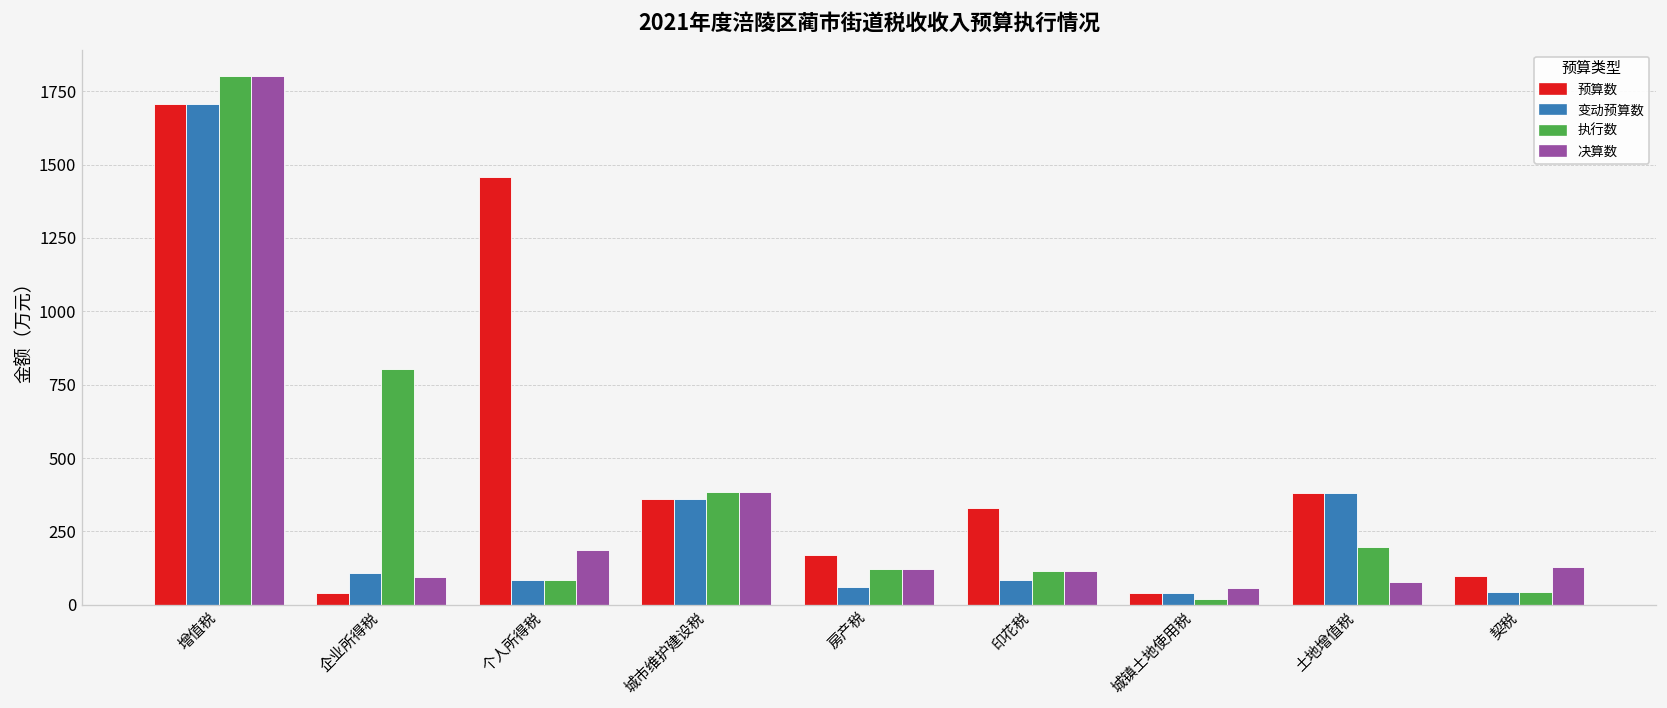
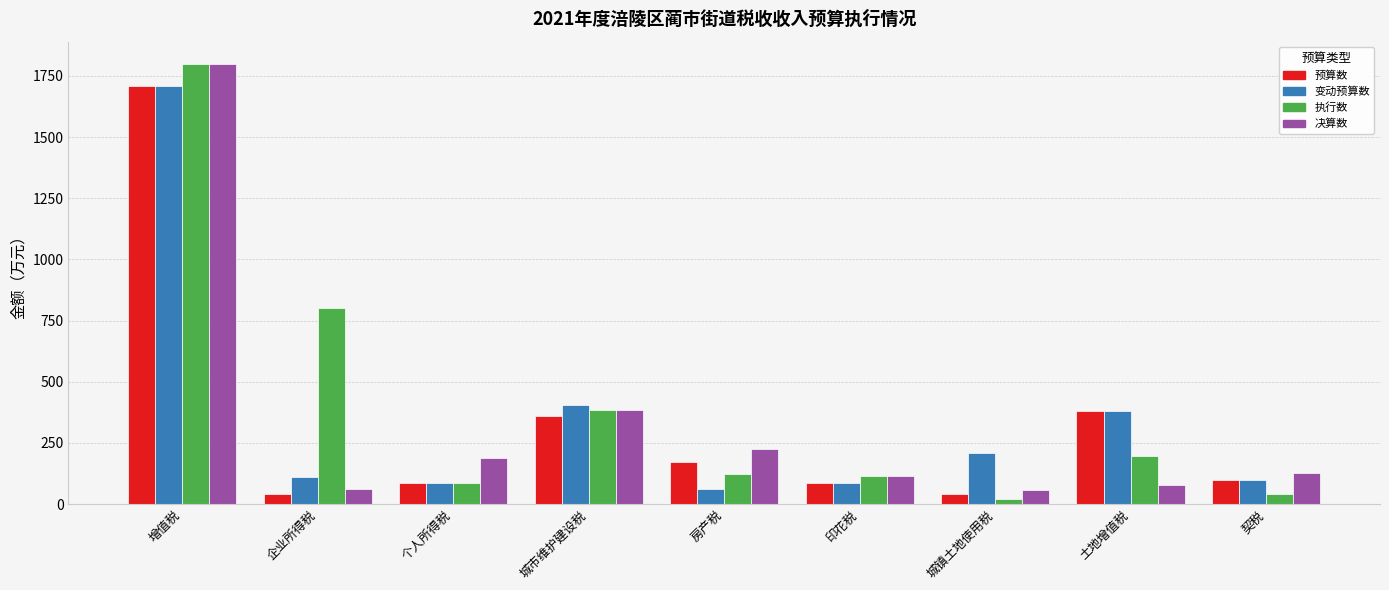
决算数, 企业所得税: 100 -> 60
预算数, 个人所得税: 1460 -> 90
变动预算数, 城市维护建设税: 360 -> 400
决算数, 房产税: 120 -> 230
预算数, 印花税: 330 -> 90
变动预算数, 城镇土地使用税: 40 -> 210
变动预算数, 契税: 40 -> 100
